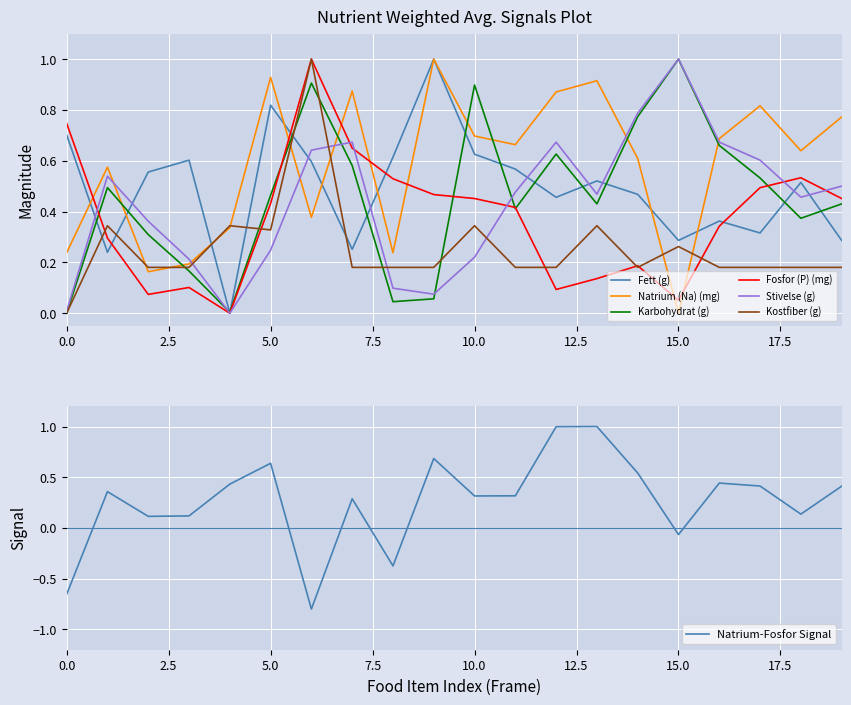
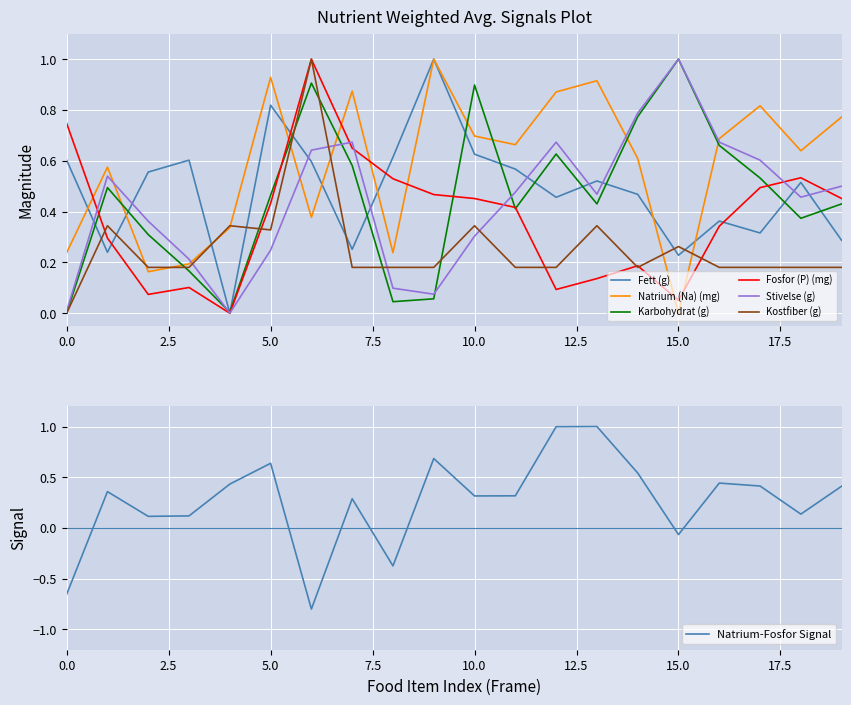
Nutrient Weighted Avg. Signals Plot, Fett (g), 0.0: 0.70 -> 0.60
Nutrient Weighted Avg. Signals Plot, Stivelse (g), 10.0: 0.22 -> 0.30
Nutrient Weighted Avg. Signals Plot, Fett (g), 15.0: 0.29 -> 0.23
